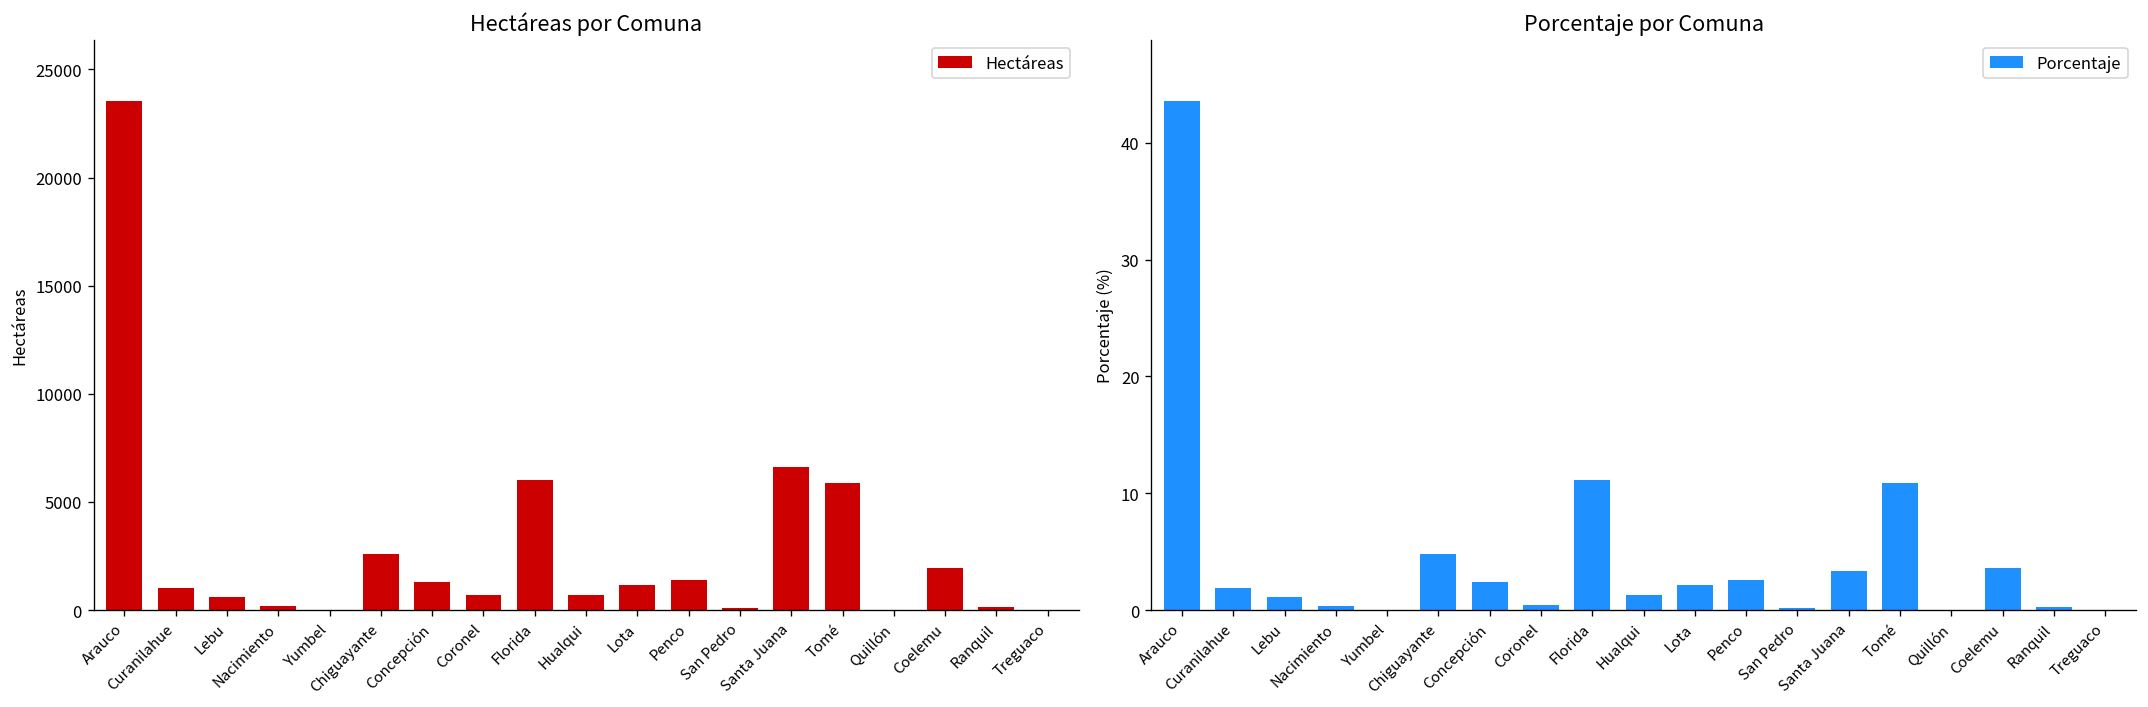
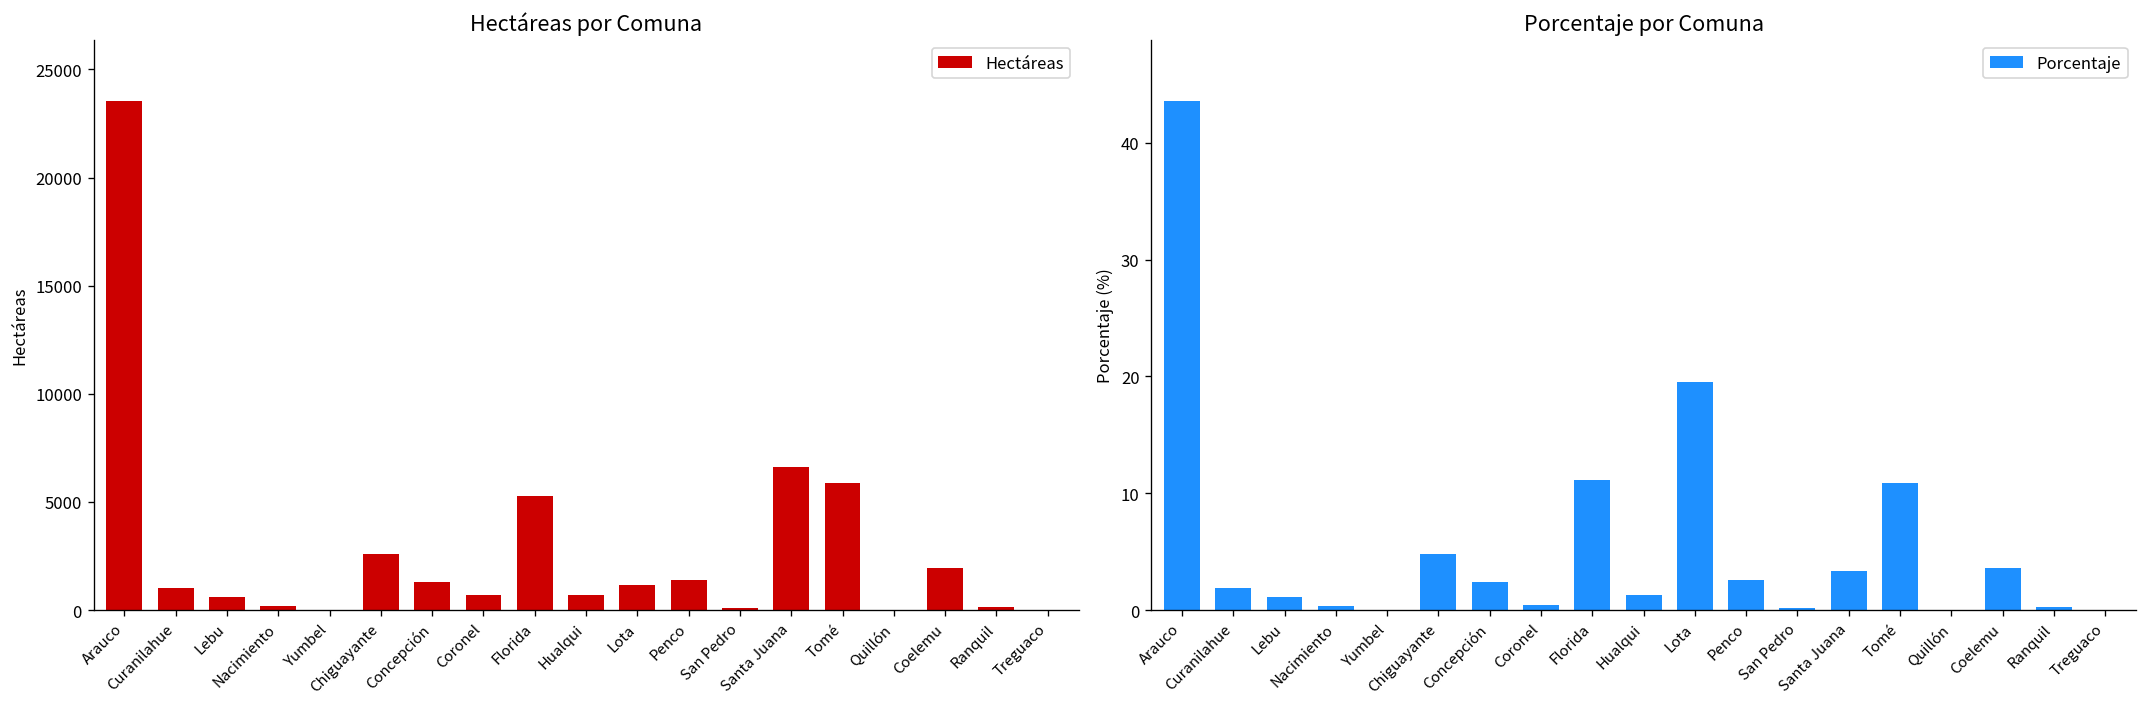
Hectáreas por Comuna, Florida: 6000 -> 5300
Porcentaje por Comuna, Lota: 2 -> 20
